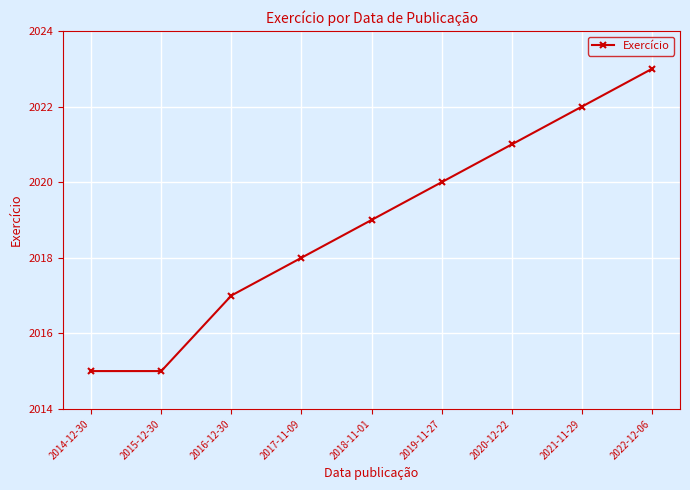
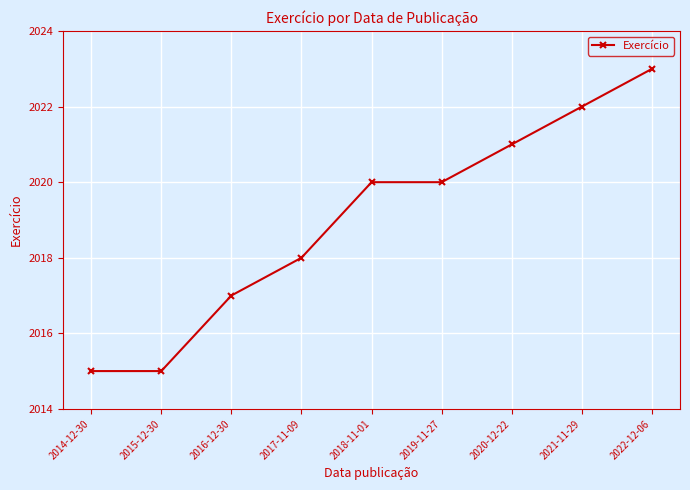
2018-11-01: 2019 -> 2020
